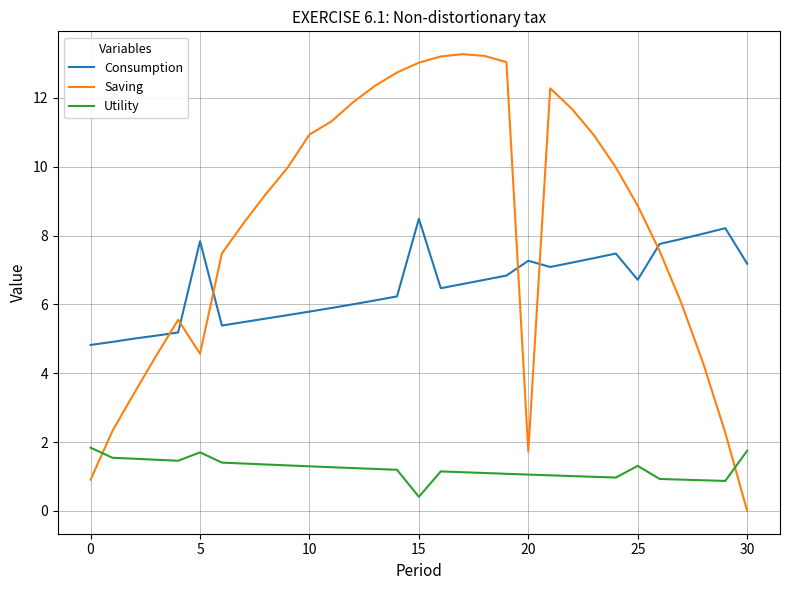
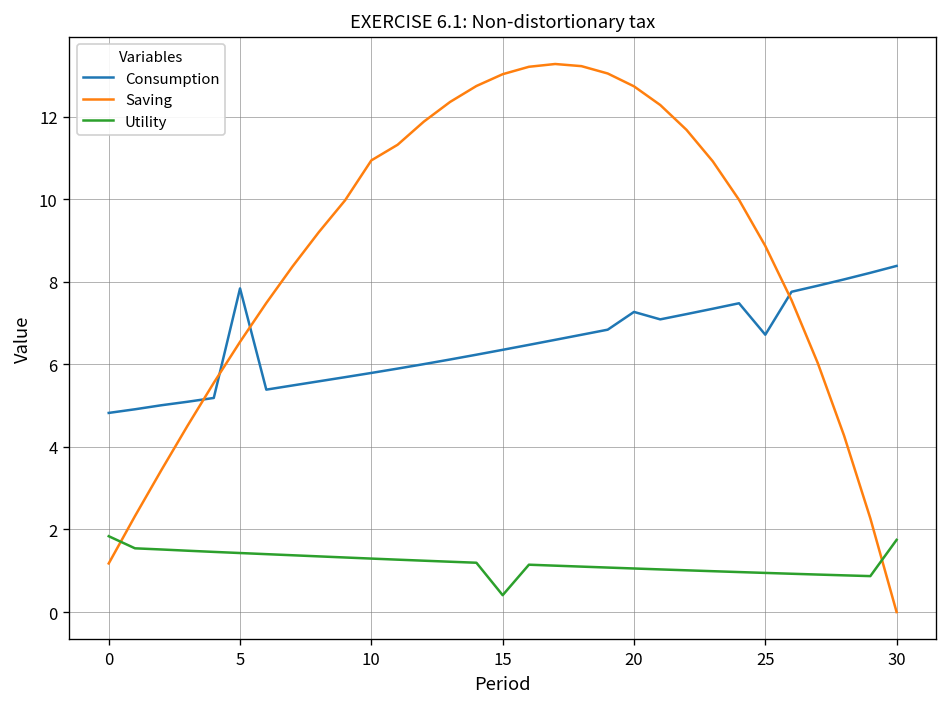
Saving, 0: 0.9 -> 1.2
Saving, 5: 4.6 -> 6.5
Utility, 5: 1.7 -> 1.4
Consumption, 15: 8.5 -> 6.4
Saving, 20: 1.7 -> 12.7
Utility, 25: 1.3 -> 0.9
Consumption, 30: 7.2 -> 8.4
